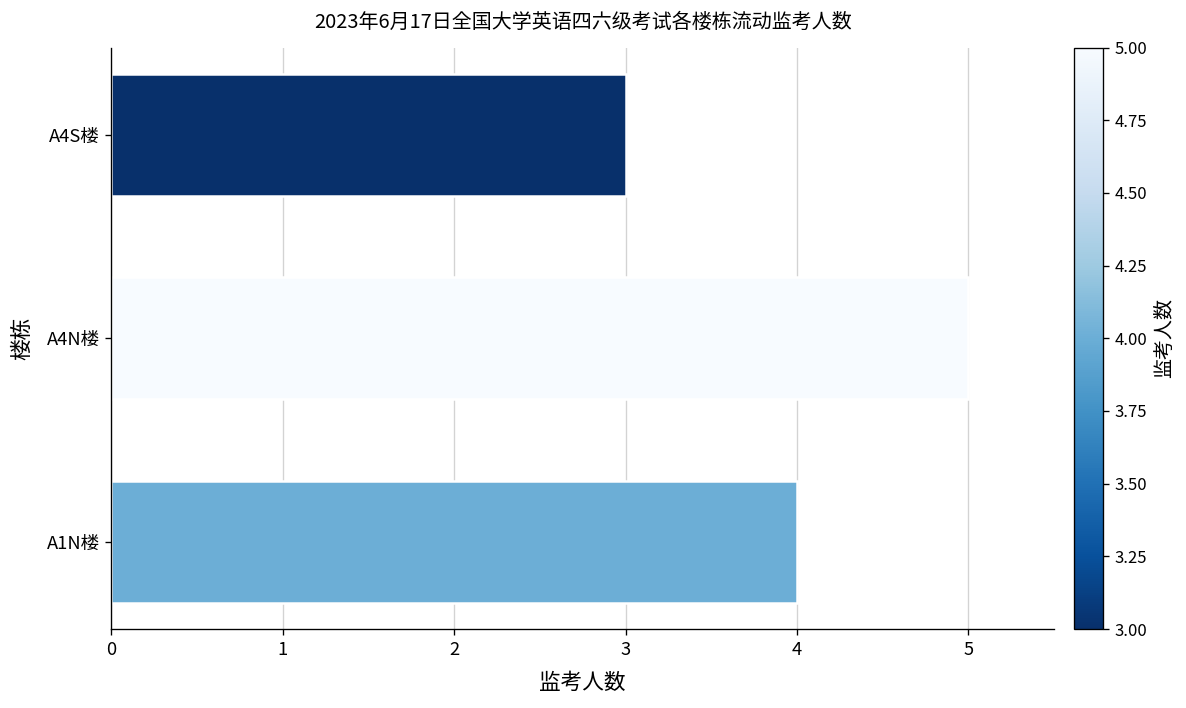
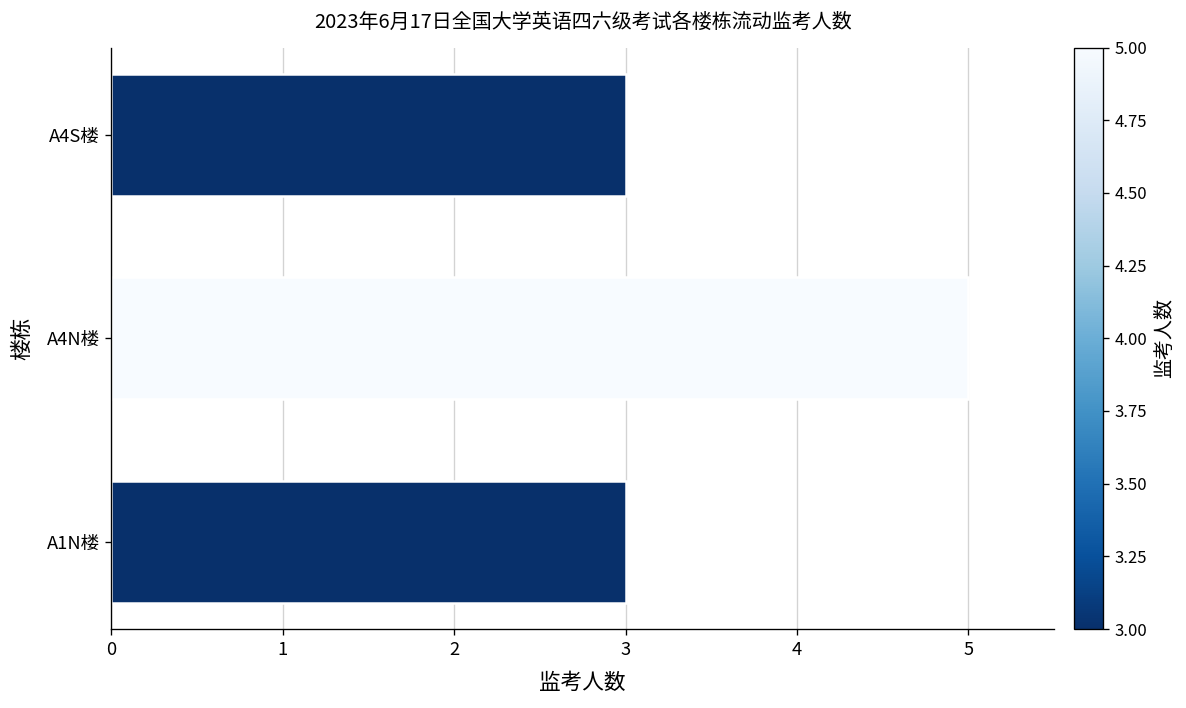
A1N楼: 4 -> 3
